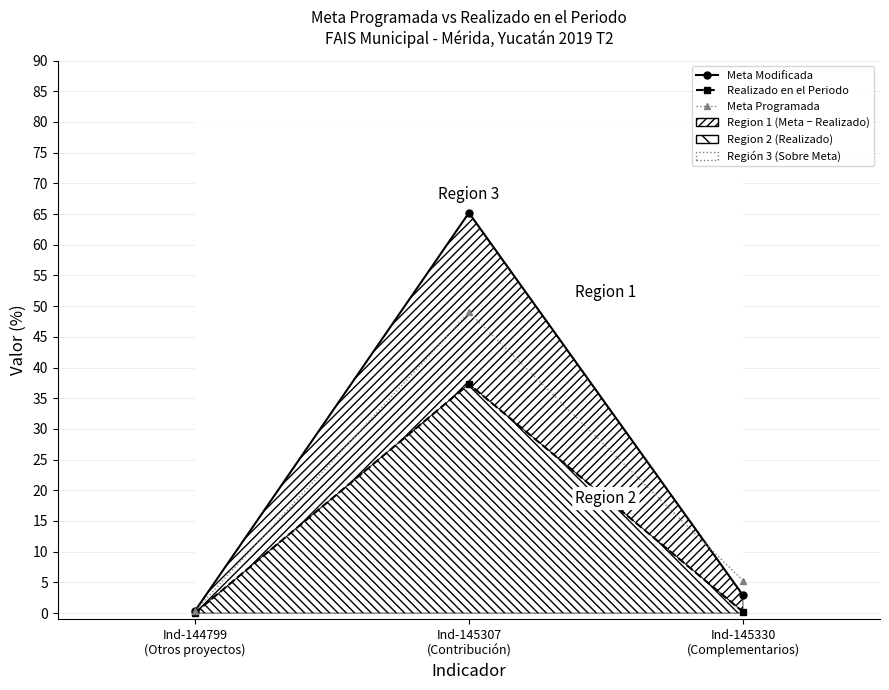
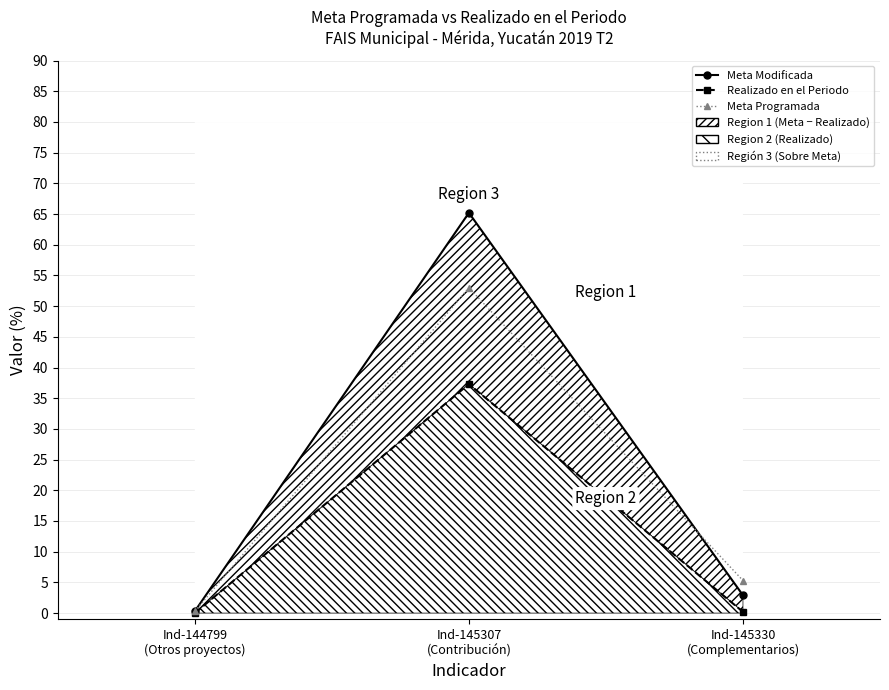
Meta Programada, Ind-145307 (Contribución): 49 -> 53
